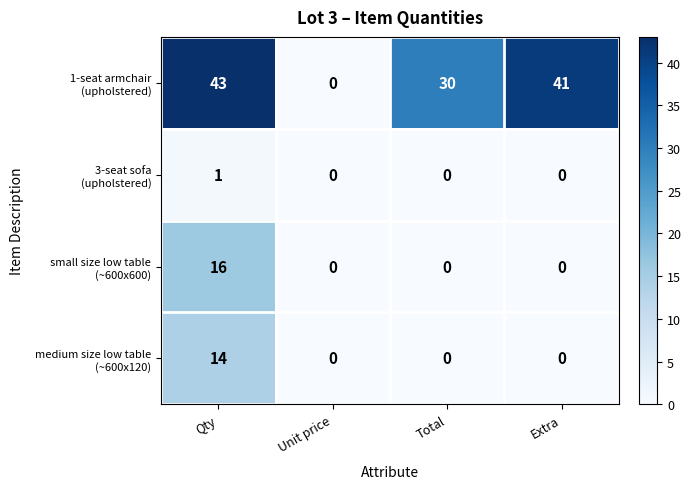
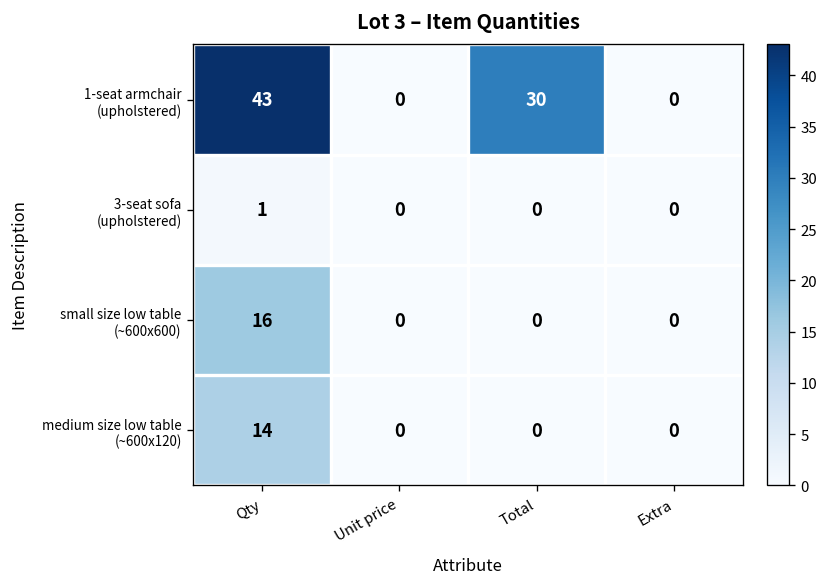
1-seat armchair (upholstered), Extra: 41 -> 0
